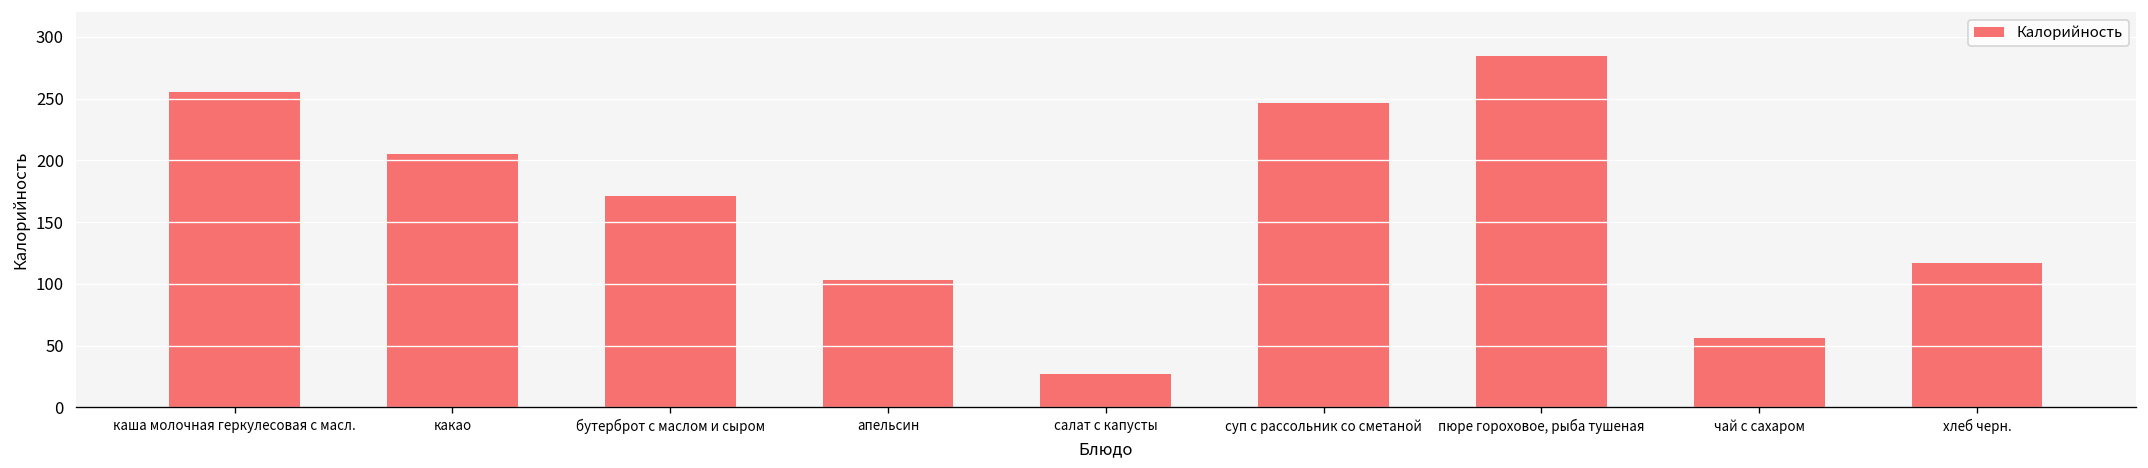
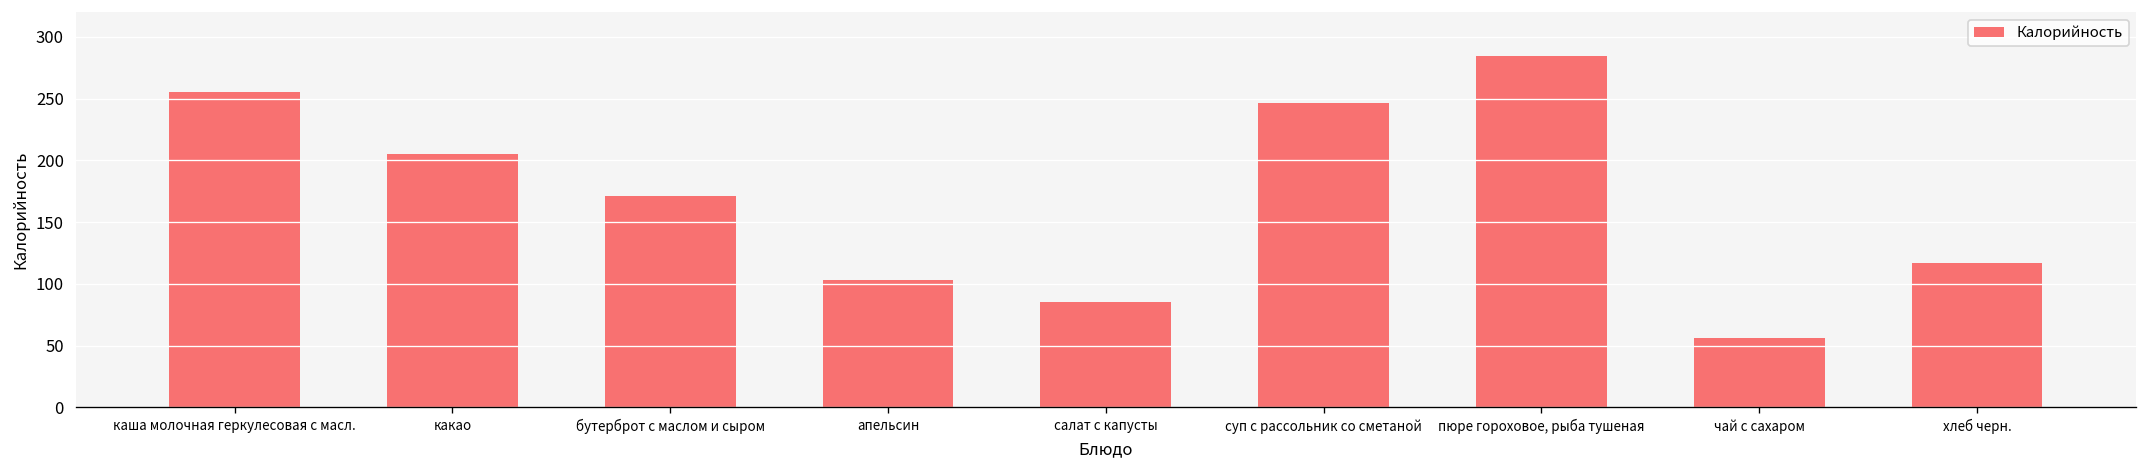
салат с капусты: 27 -> 85
